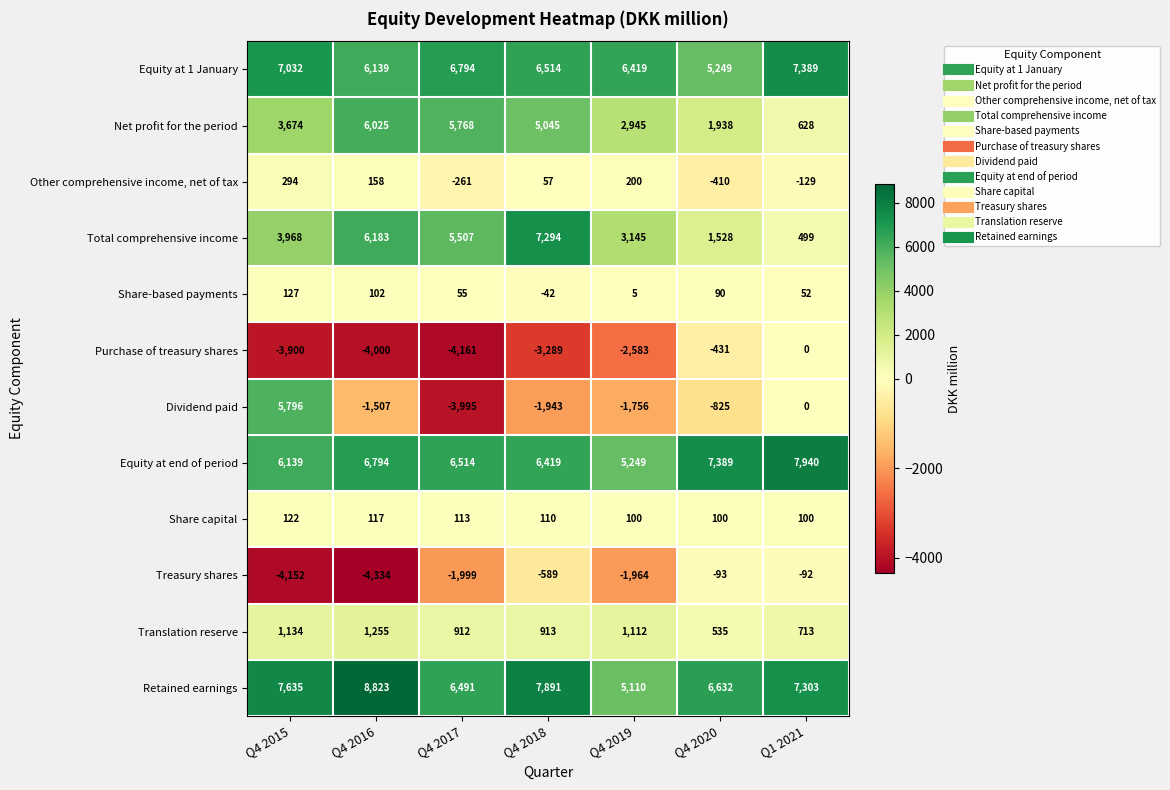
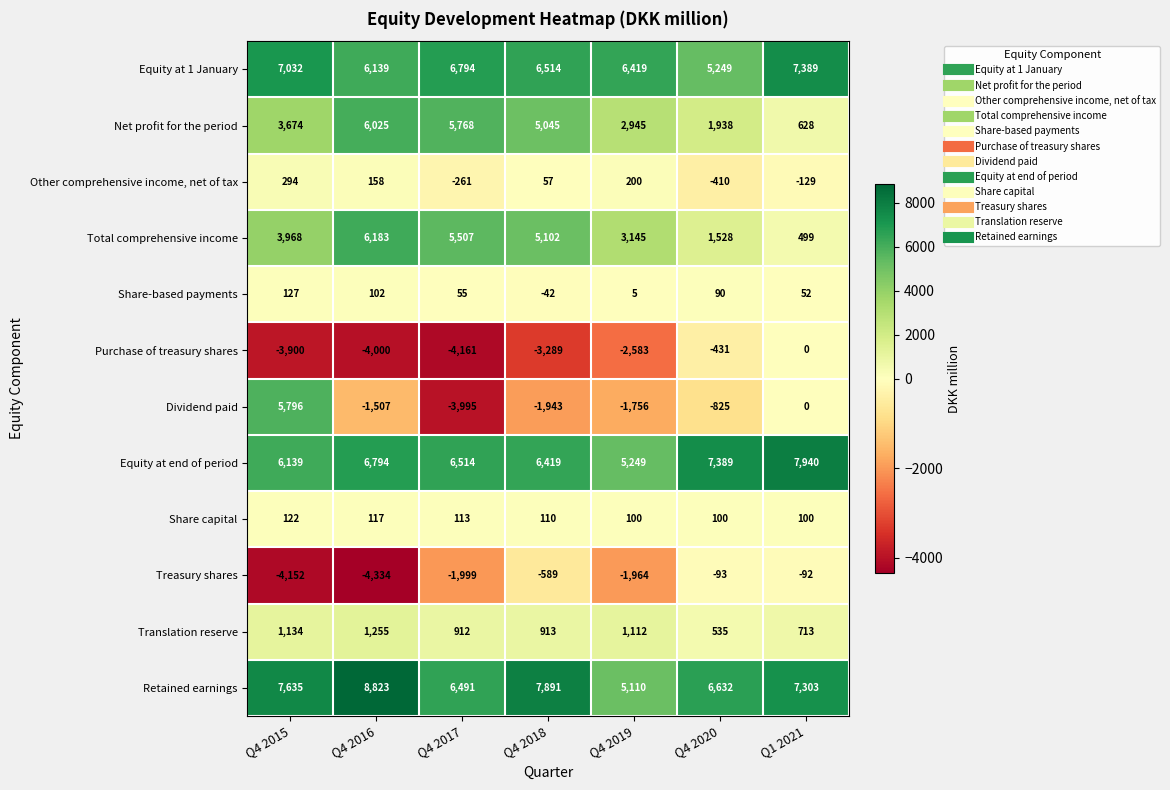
Total comprehensive income, Q4 2018: 7,294 -> 5,102
